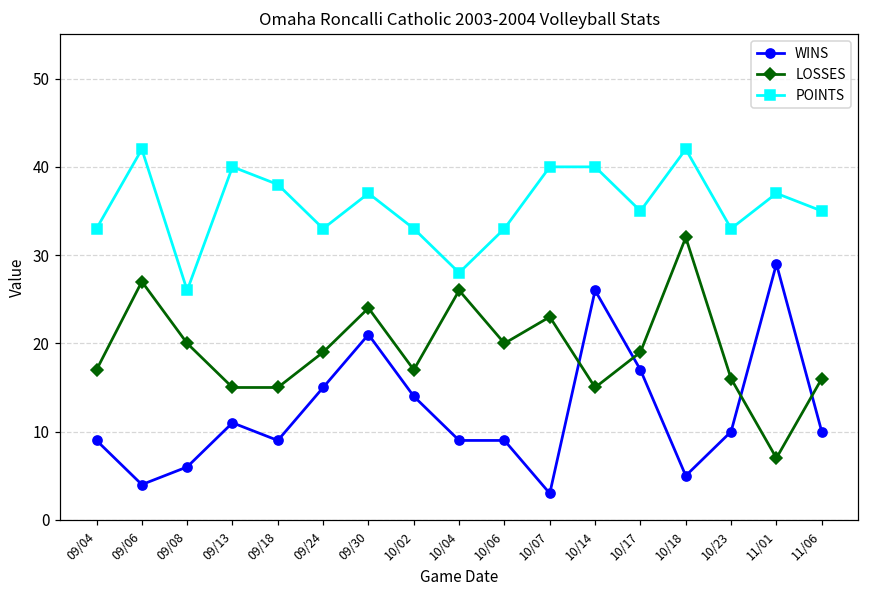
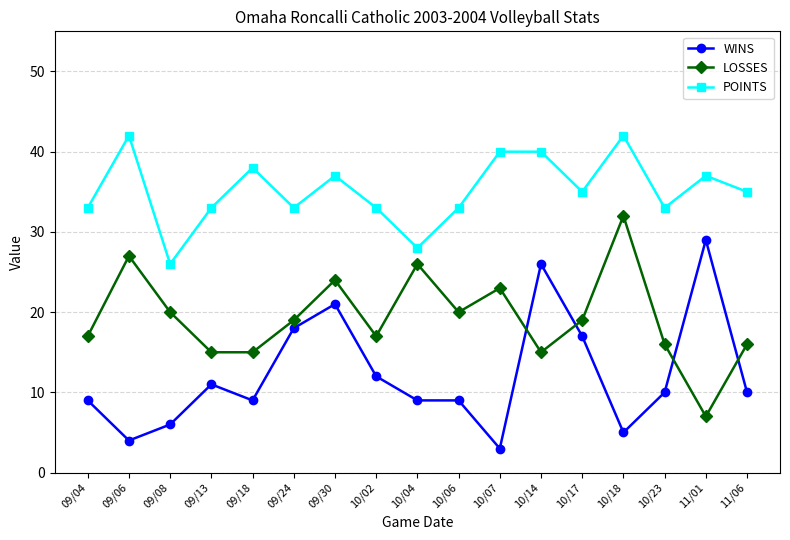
POINTS, 09/13: 40 -> 33
WINS, 09/24: 15 -> 18
WINS, 10/02: 14 -> 12
